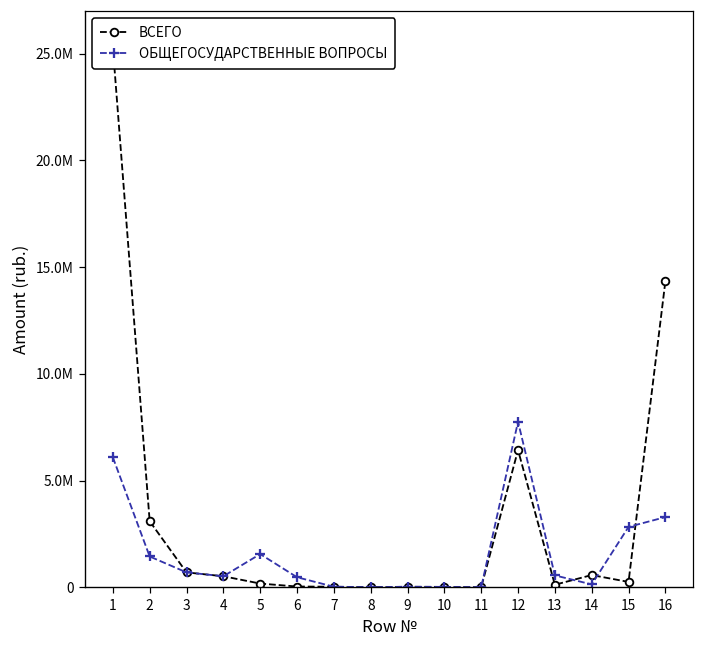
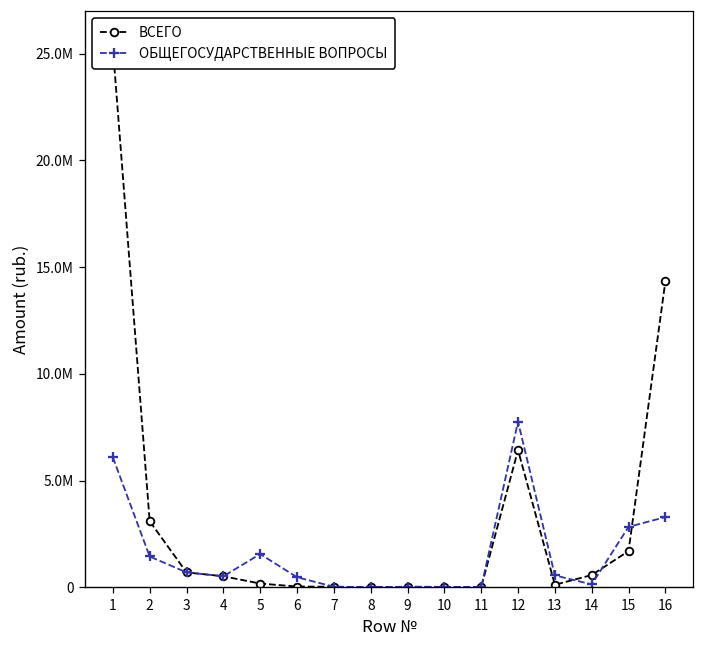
ВСЕГО, 15: 300000 -> 1700000
